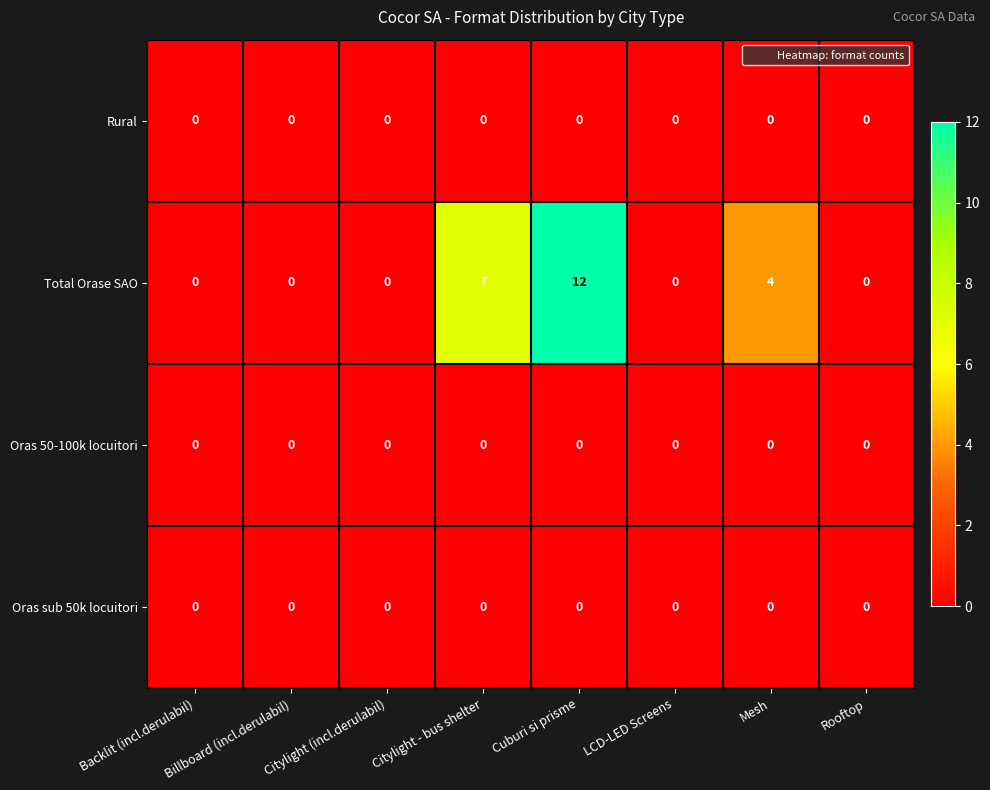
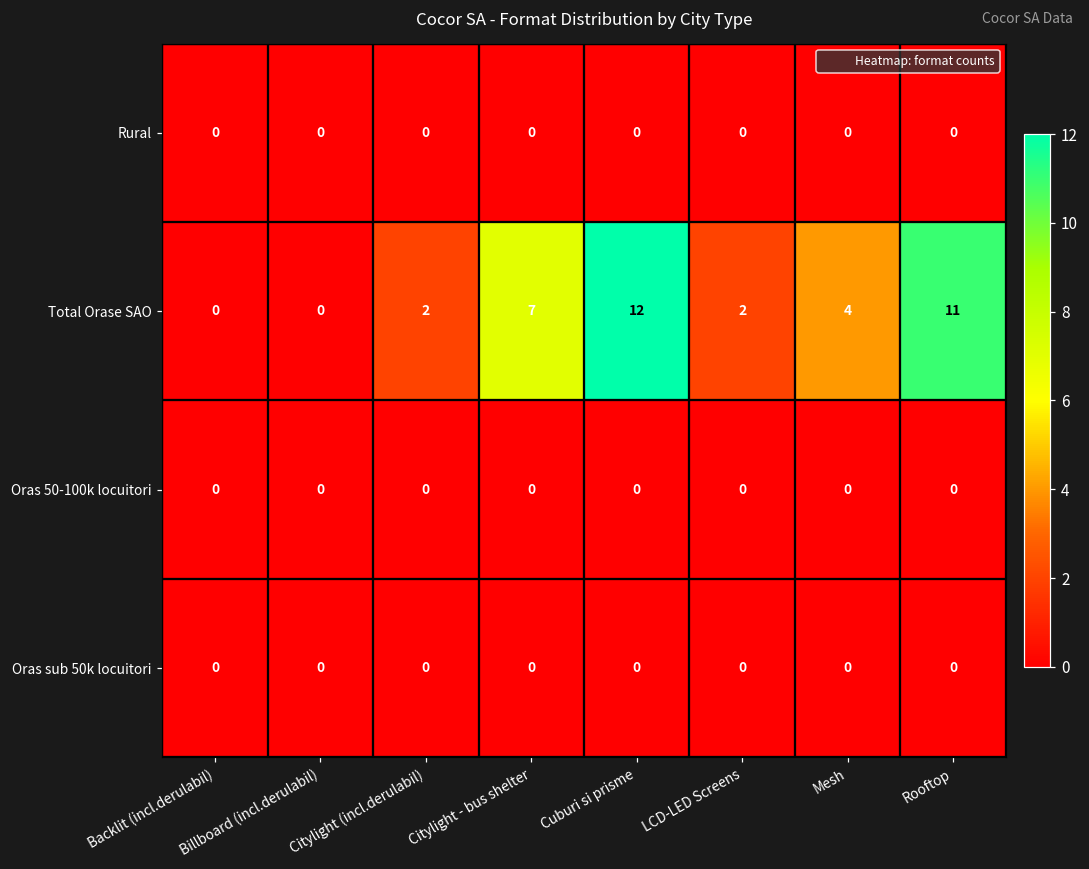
Total Orase SAO, Citylight (incl.derulabil): 0 -> 2
Total Orase SAO, LCD-LED Screens: 0 -> 2
Total Orase SAO, Rooftop: 0 -> 11
